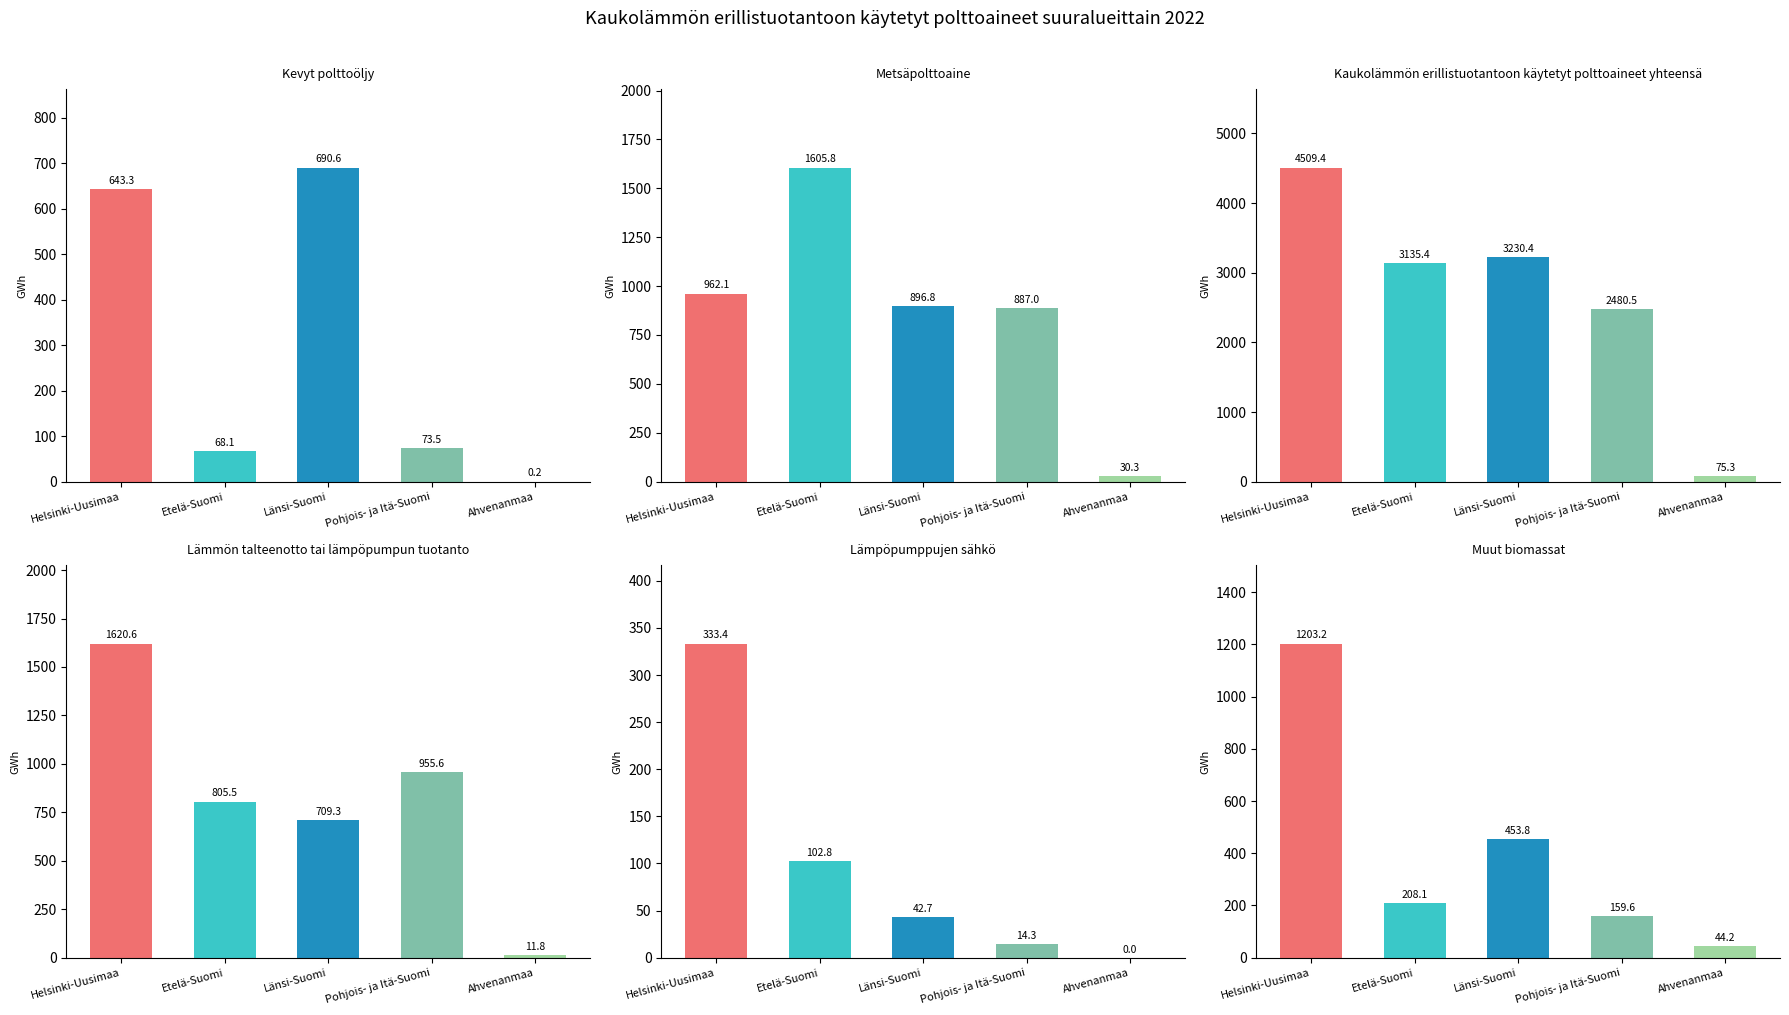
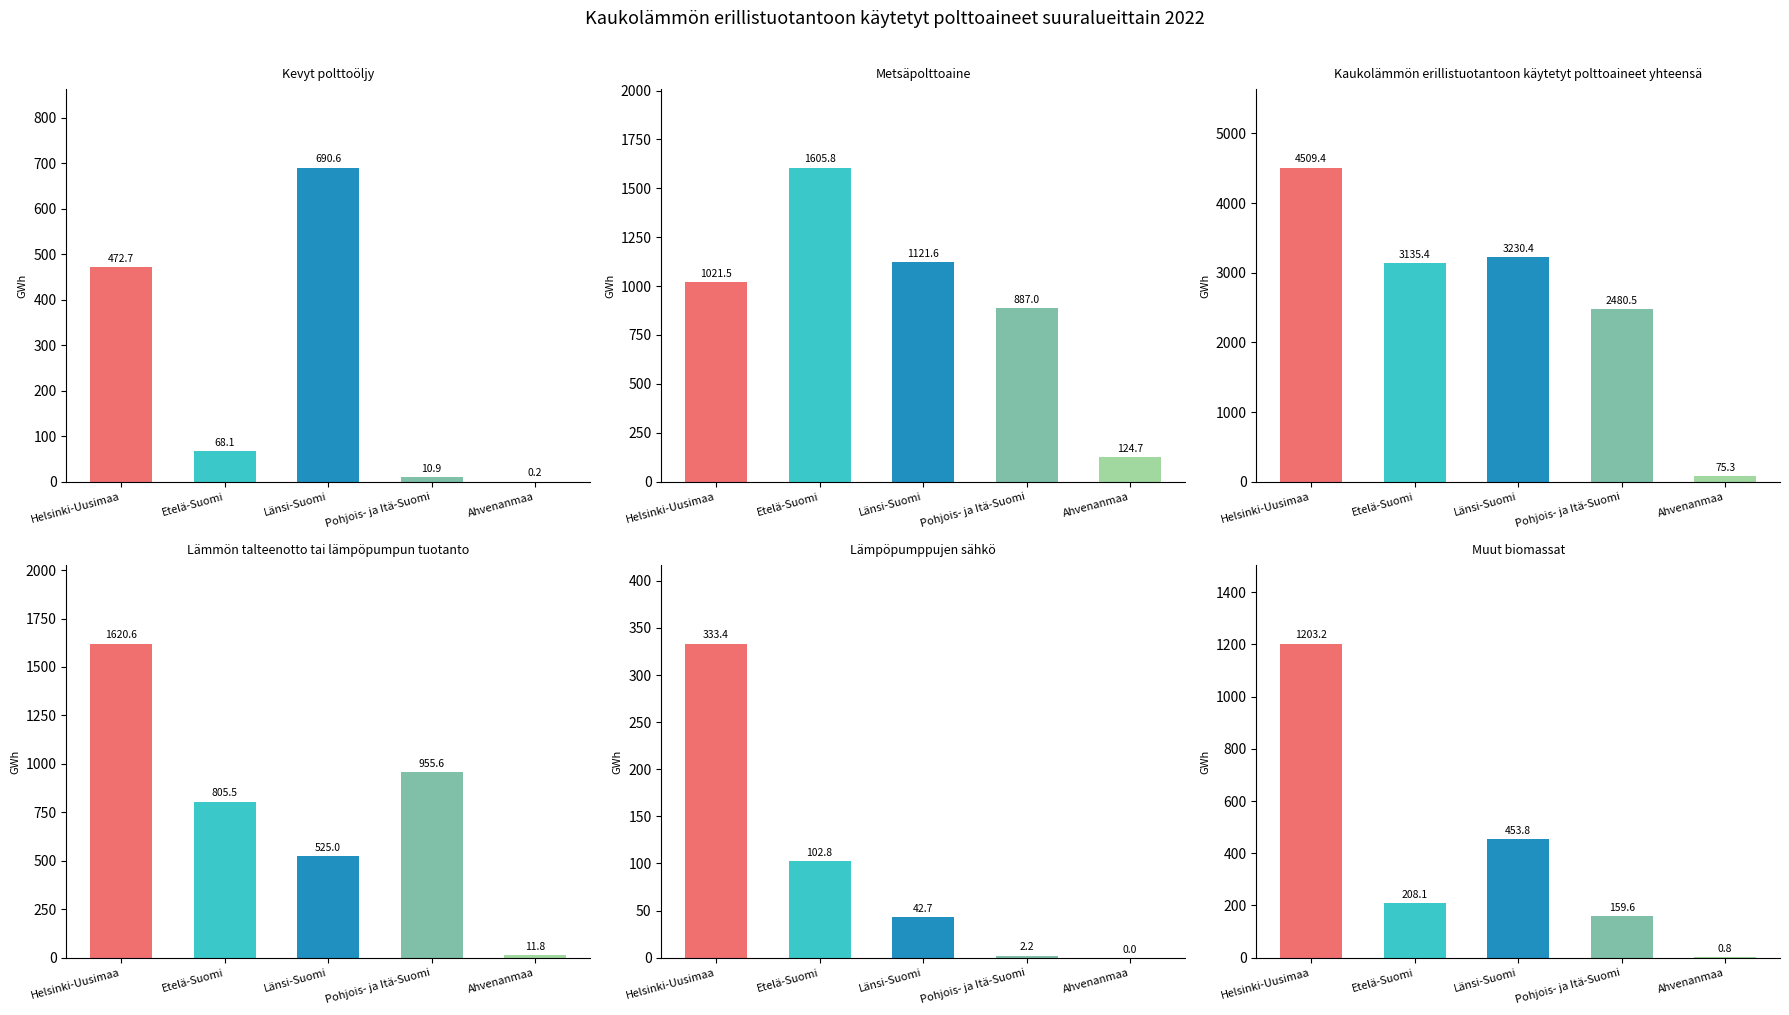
Kevyt polttoöljy, Helsinki-Uusimaa: 643.3 -> 472.7
Kevyt polttoöljy, Pohjois- ja Itä-Suomi: 73.5 -> 10.9
Metsäpolttoaine, Helsinki-Uusimaa: 962.1 -> 1021.5
Metsäpolttoaine, Länsi-Suomi: 896.8 -> 1121.6
Metsäpolttoaine, Ahvenanmaa: 30.3 -> 124.7
Lämmön talteenotto tai lämpöpumpun tuotanto, Länsi-Suomi: 709.3 -> 525.0
Lämpöpumppujen sähkö, Pohjois- ja Itä-Suomi: 14.3 -> 2.2
Muut biomassat, Ahvenanmaa: 44.2 -> 0.8
